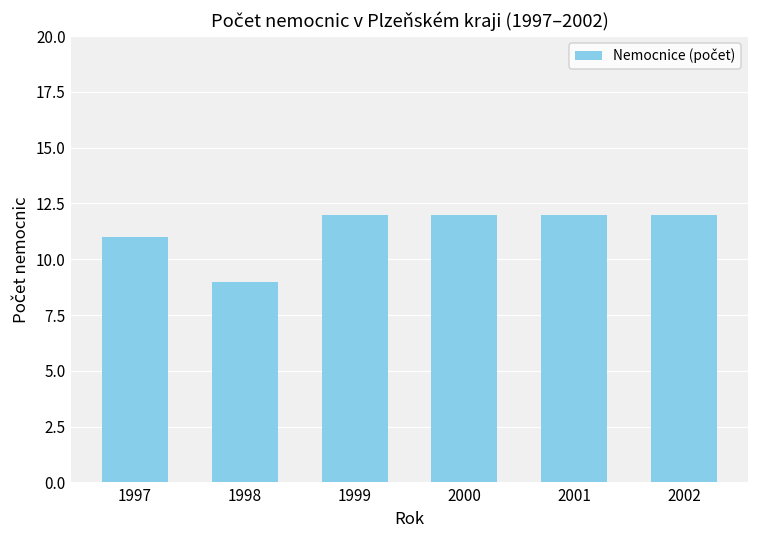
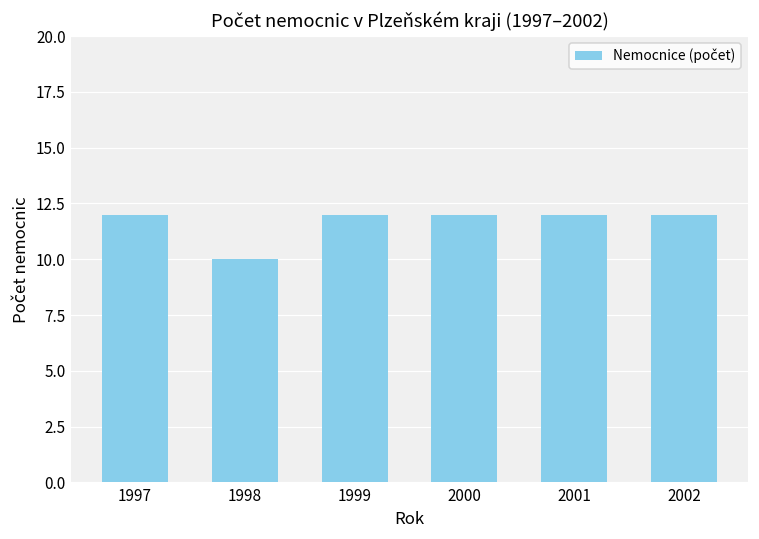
1997: 11 -> 12
1998: 9 -> 10
